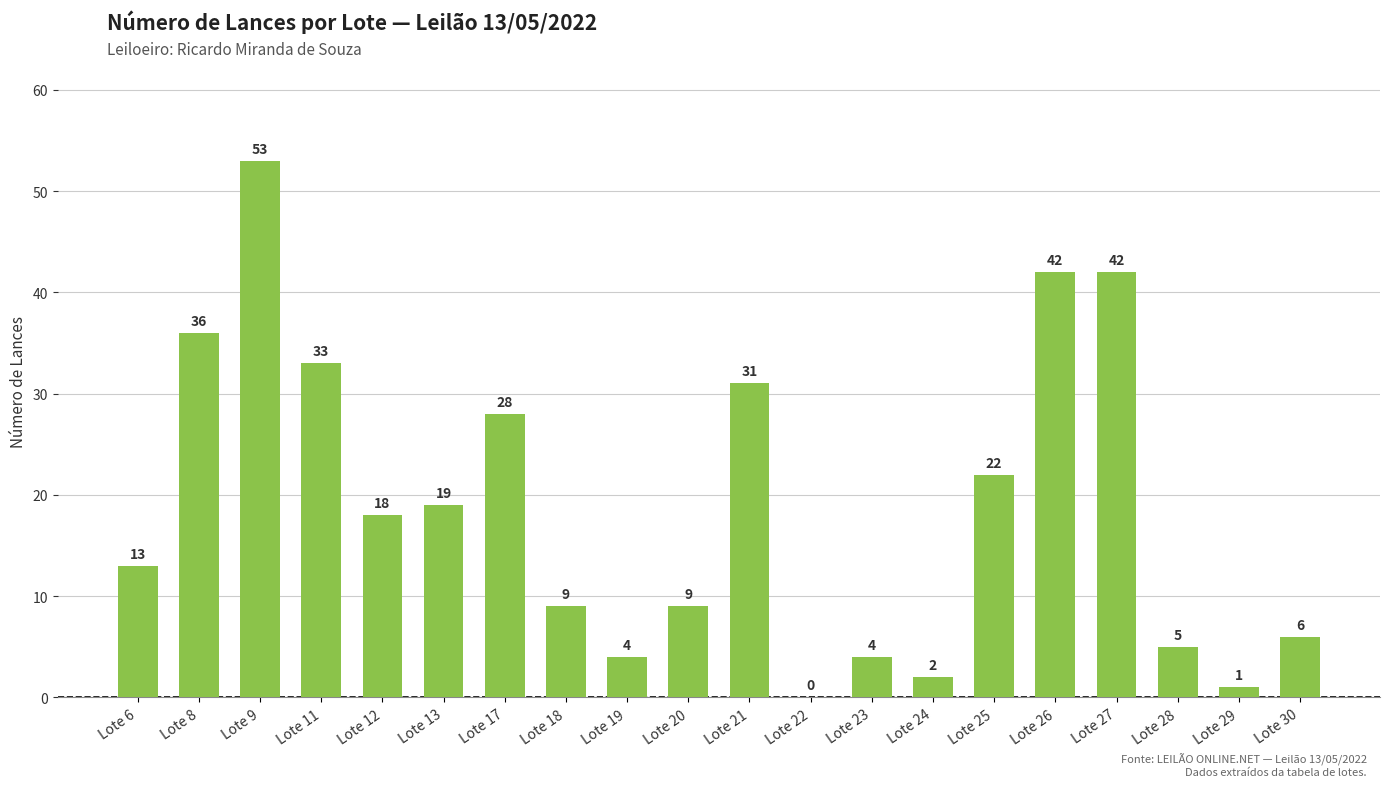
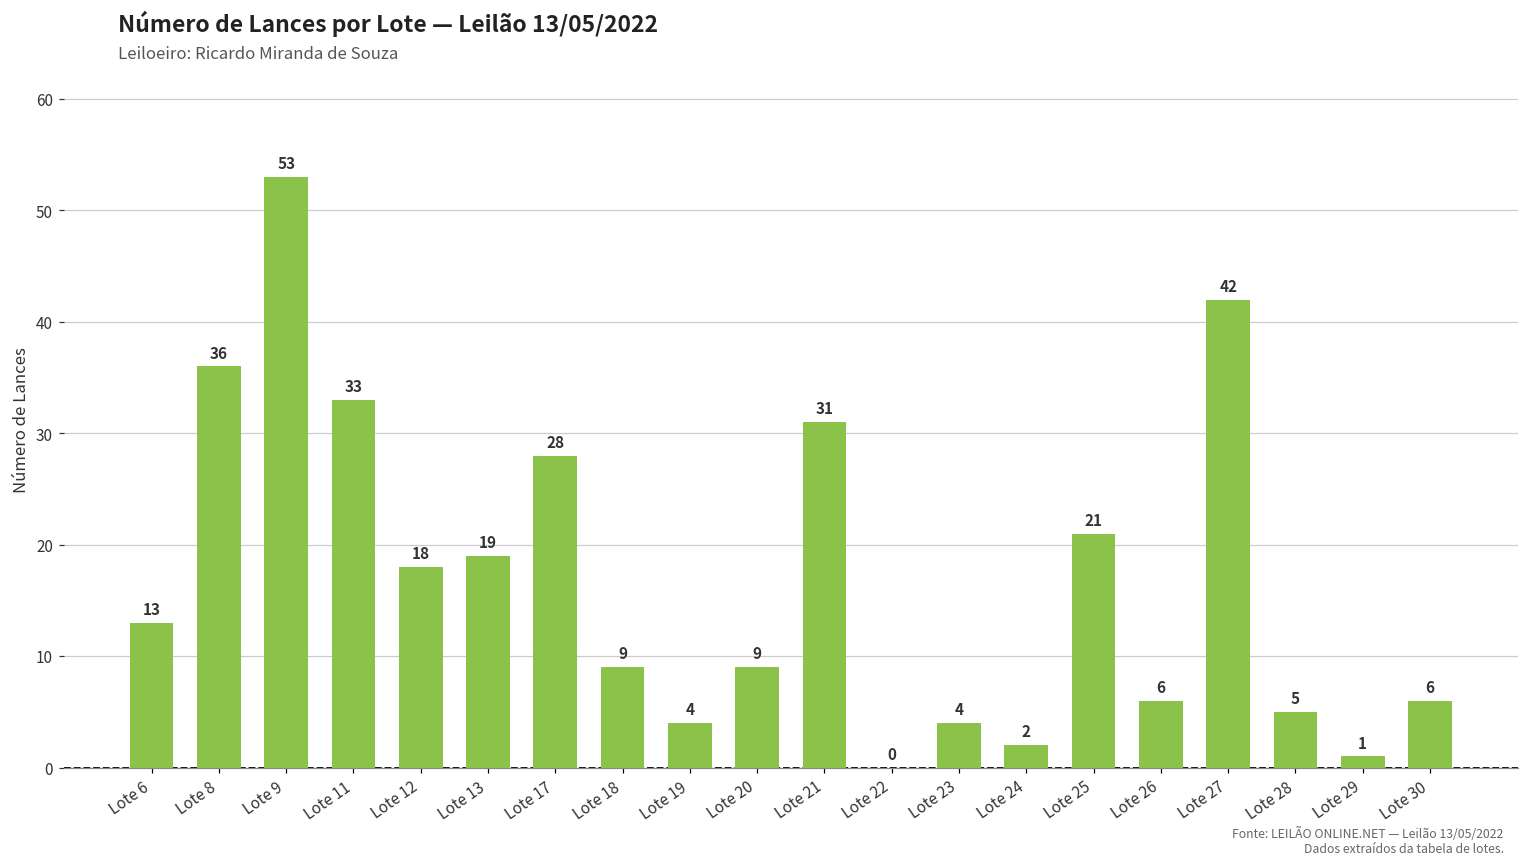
Lote 25: 22 -> 21
Lote 26: 42 -> 6
